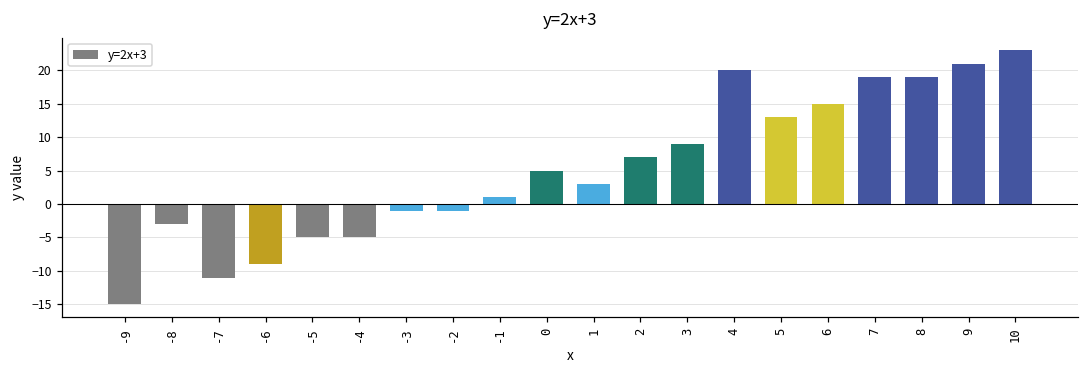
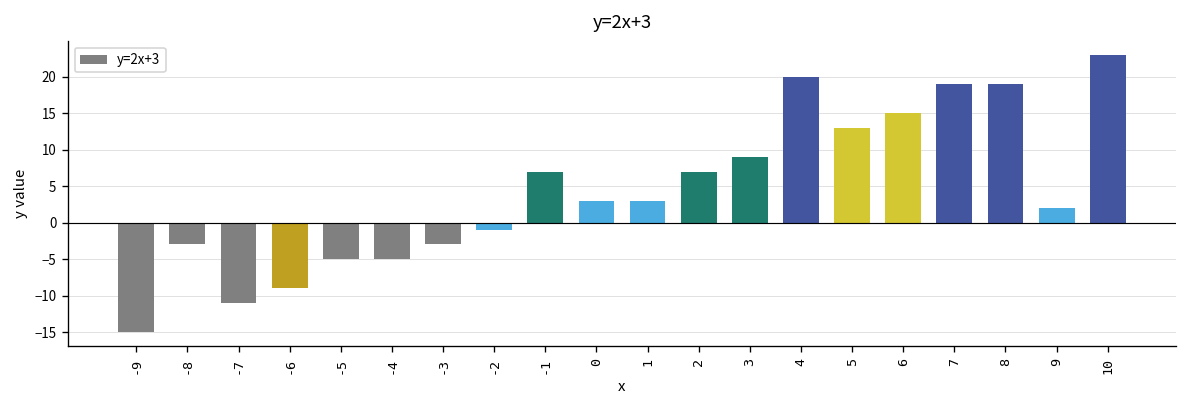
-3: -1 -> -3
-1: 1 -> 7
0: 5 -> 3
9: 21 -> 2
